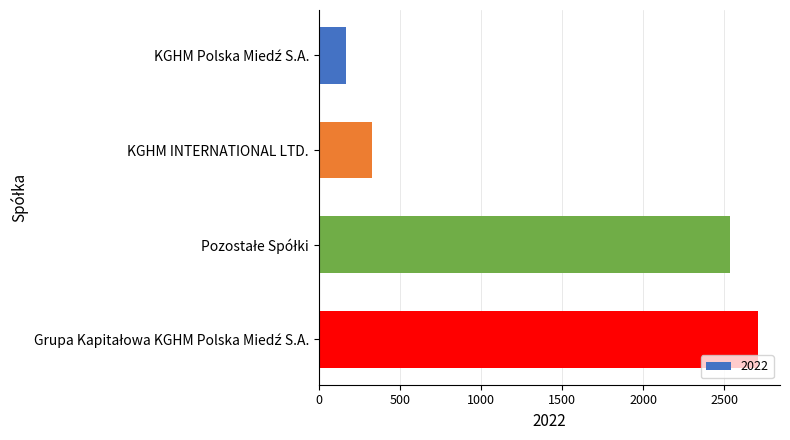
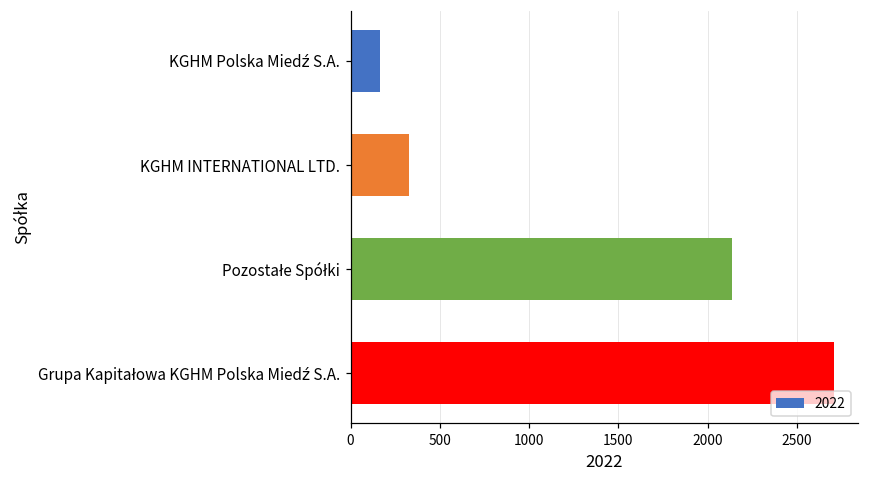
Pozostałe Spółki: 2540 -> 2140
